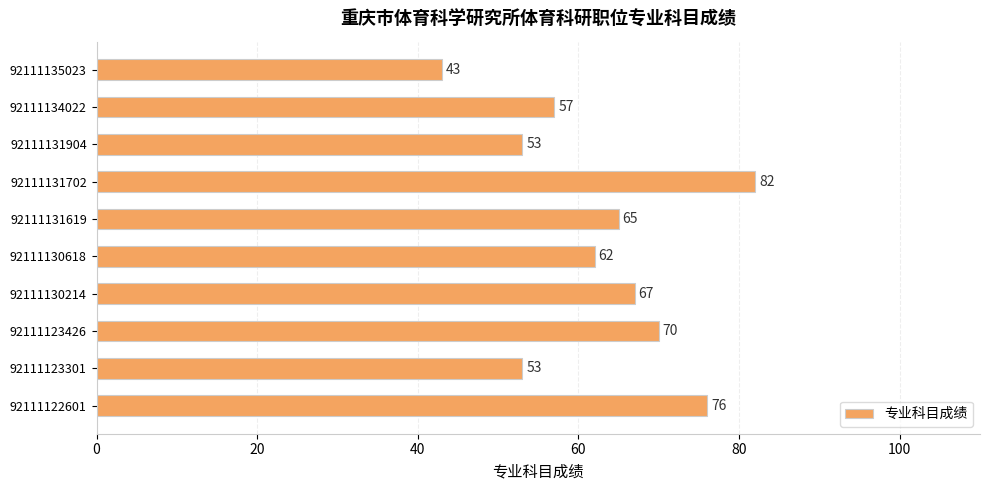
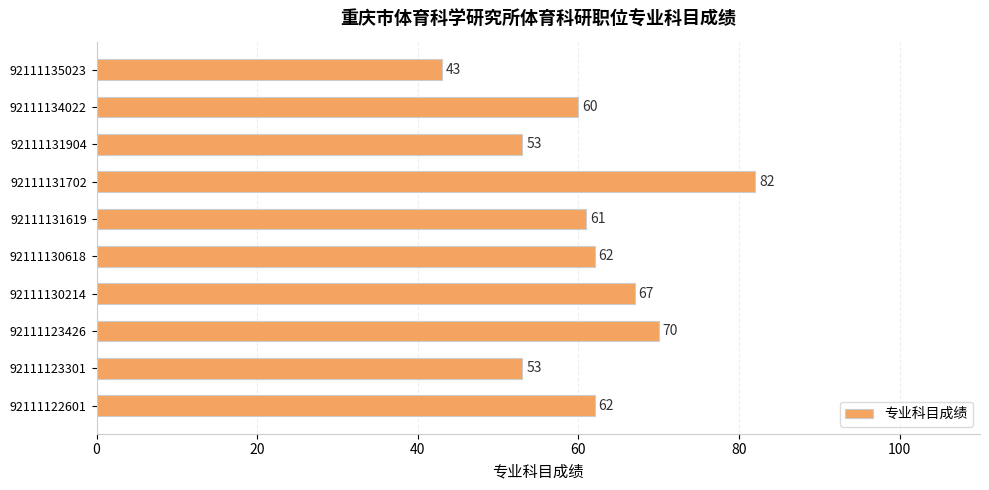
92111134022: 57 -> 60
92111131619: 65 -> 61
92111122601: 76 -> 62
